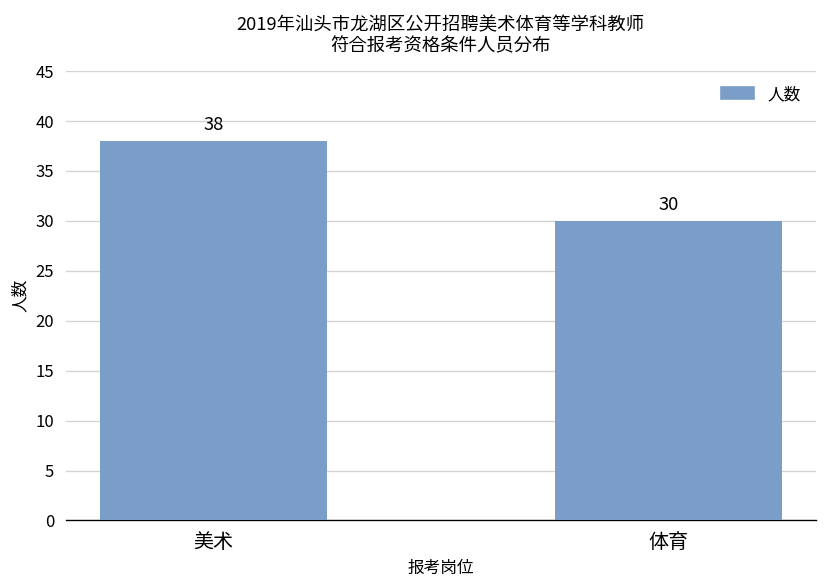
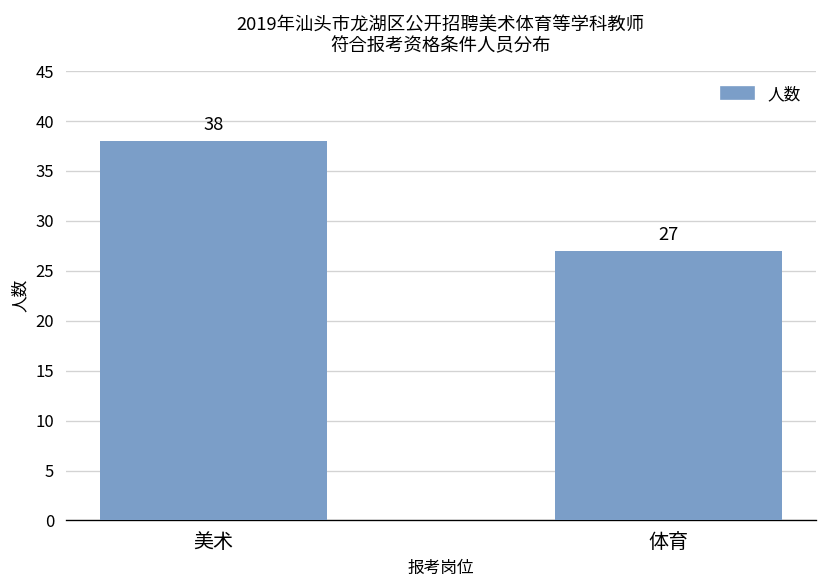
体育: 30 -> 27
